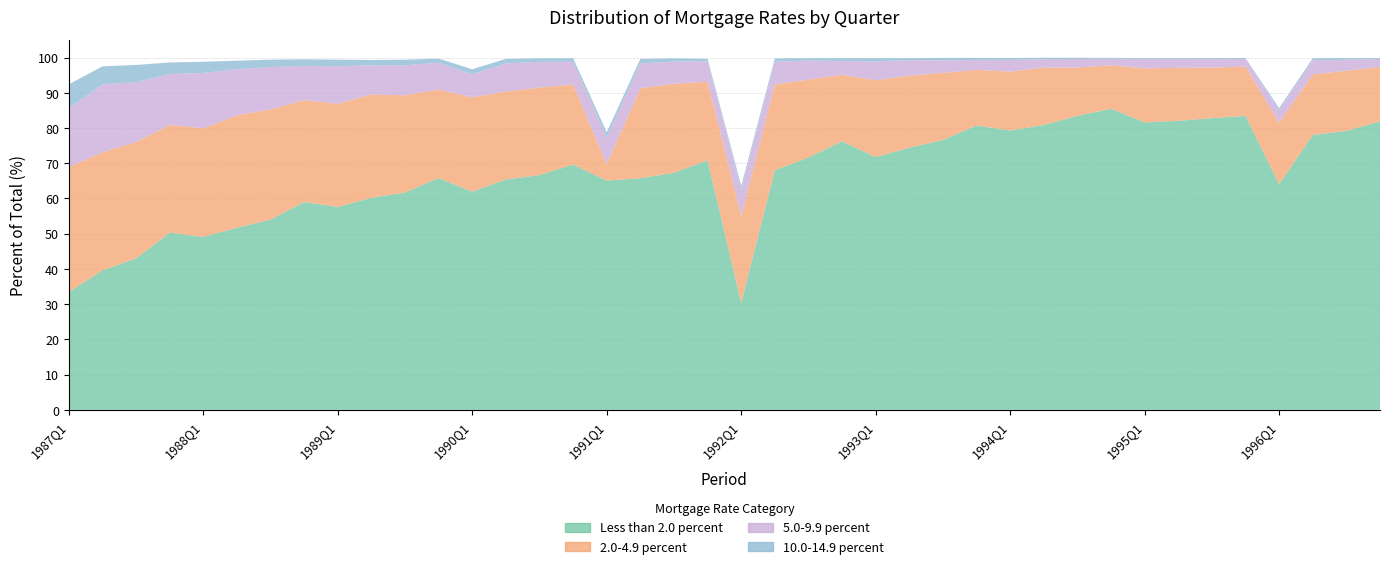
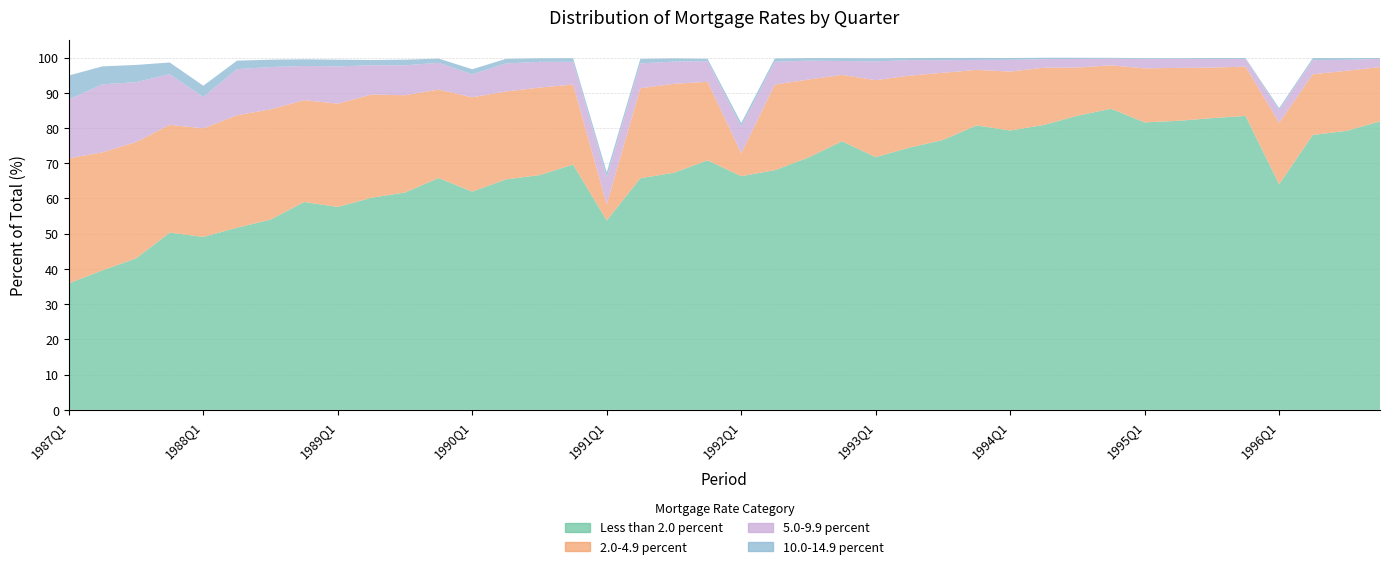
Less than 2.0 percent, 1987Q1: 33 -> 36
5.0-9.9 percent, 1988Q1: 16 -> 9
Less than 2.0 percent, 1991Q1: 65 -> 54
Less than 2.0 percent, 1992Q1: 30 -> 66
2.0-4.9 percent, 1992Q1: 25 -> 6
